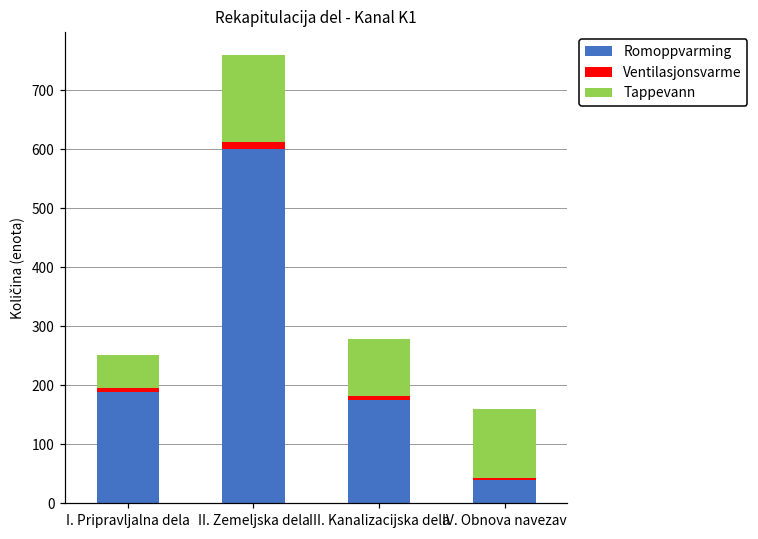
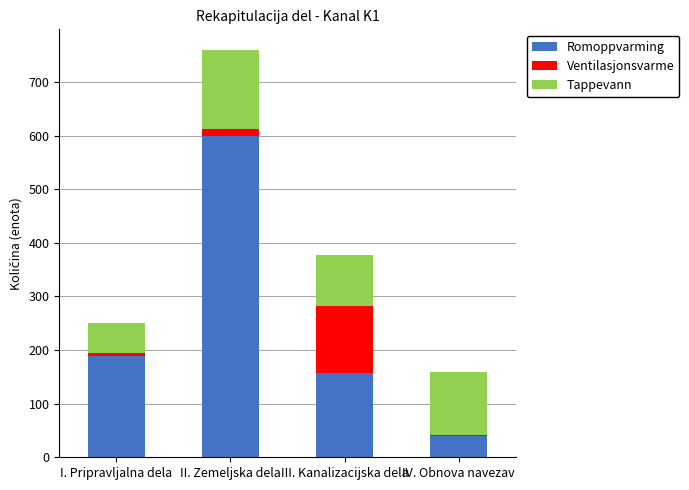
Romoppvarming, III. Kanalizacijska dela: 170 -> 160
Ventilasjonsvarme, III. Kanalizacijska dela: 10 -> 120
